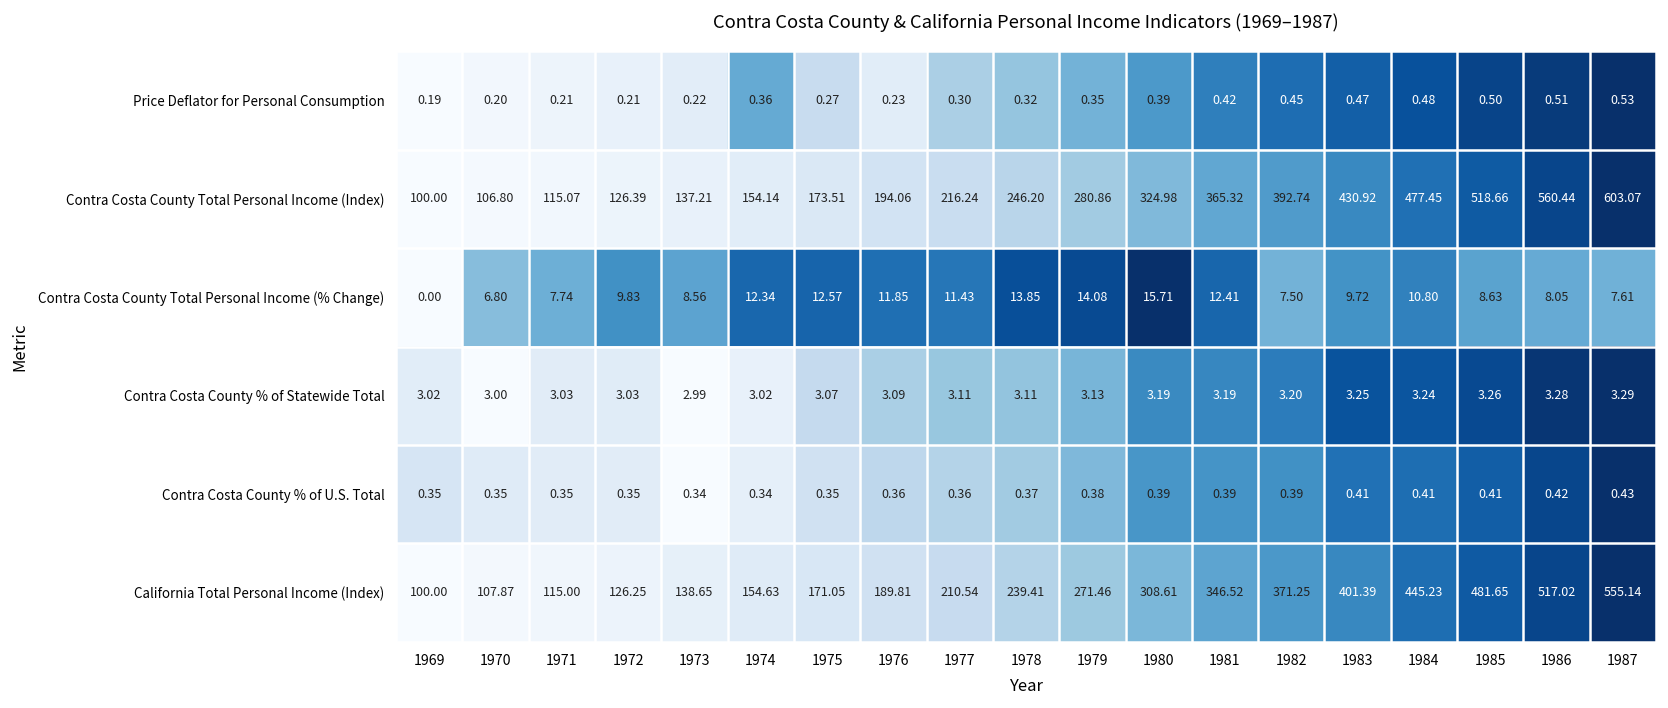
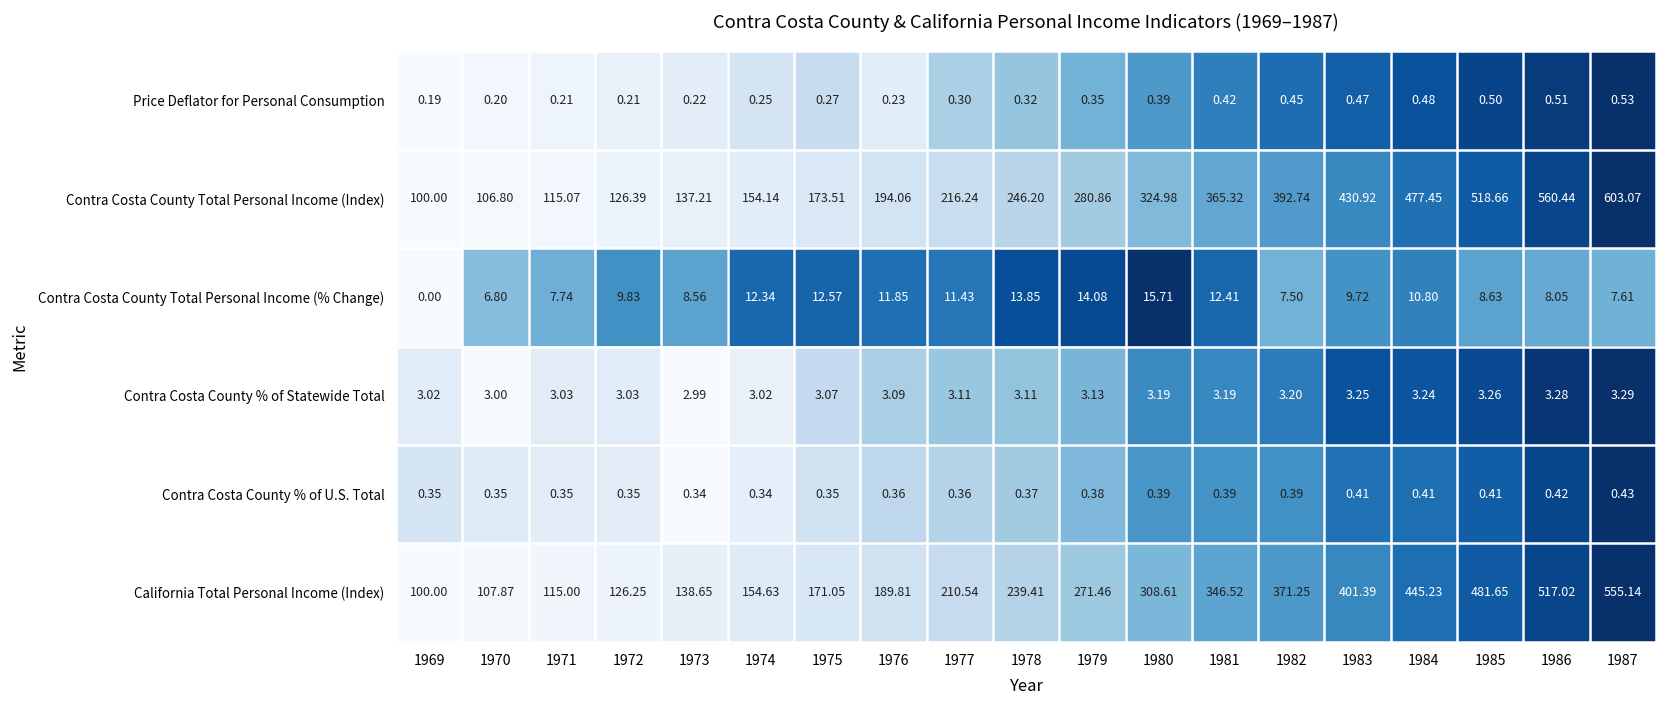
Price Deflator for Personal Consumption, 1974: 0.36 -> 0.25
